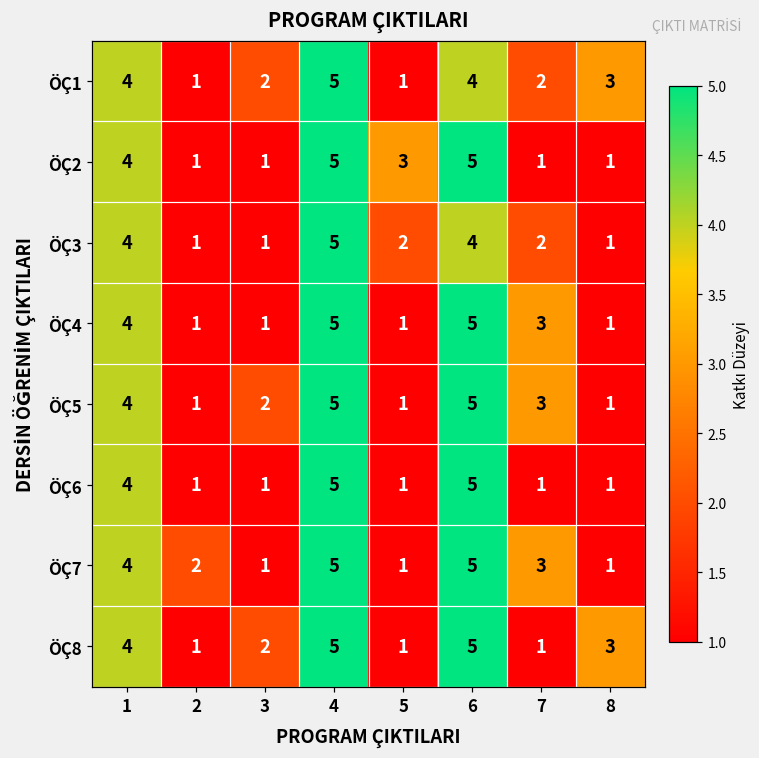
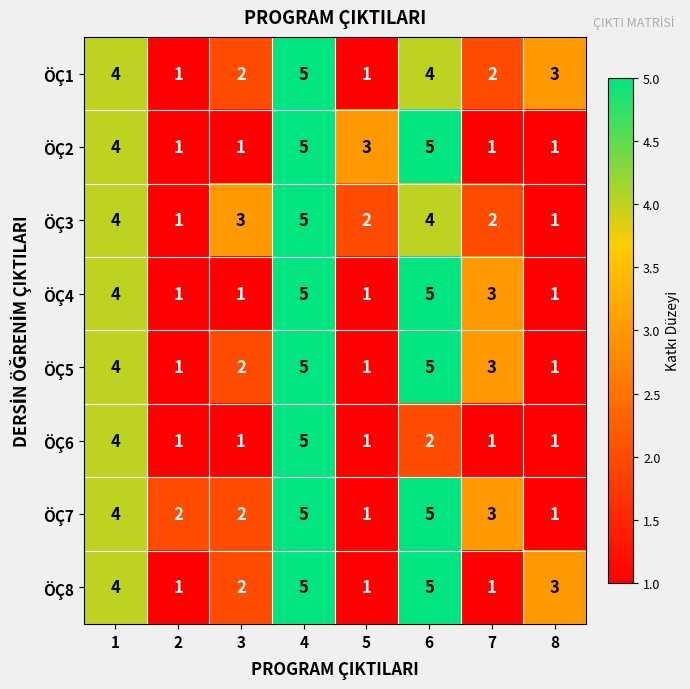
ÖÇ3, 3: 1 -> 3
ÖÇ6, 6: 5 -> 2
ÖÇ7, 3: 1 -> 2
